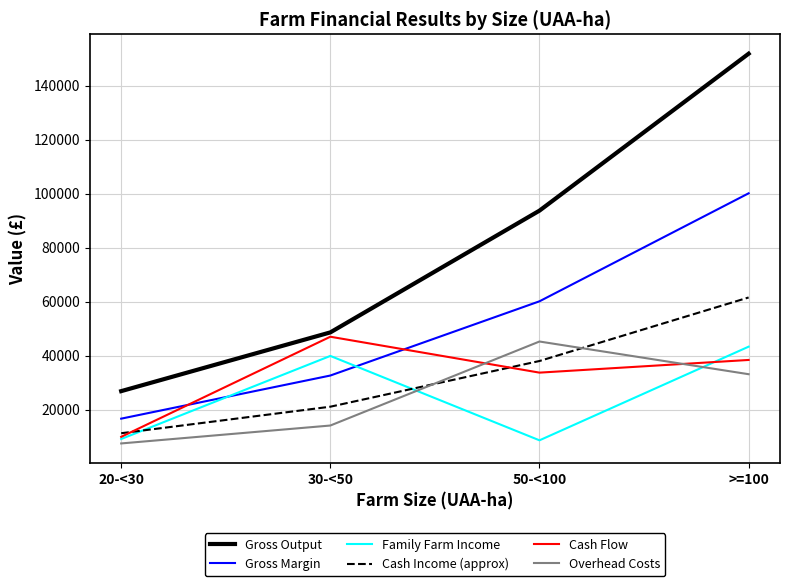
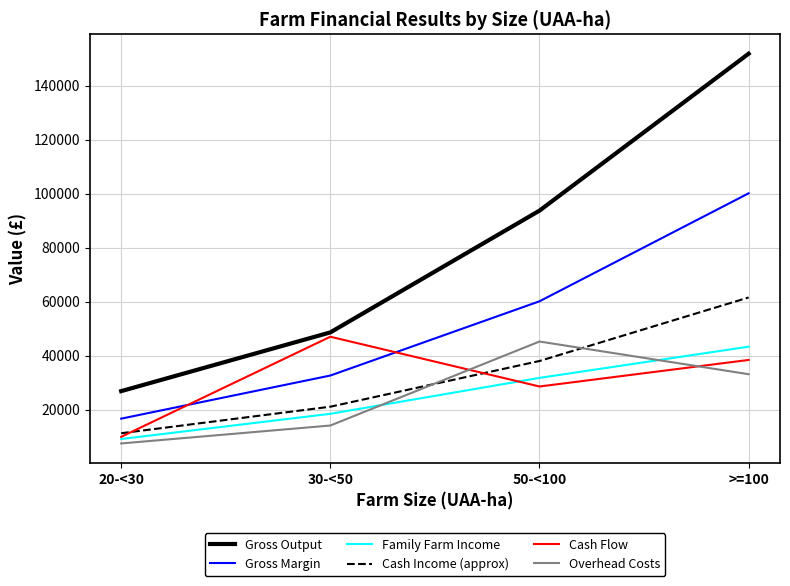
Family Farm Income, 30-<50: 40000 -> 19000
Family Farm Income, 50-<100: 9000 -> 32000
Cash Flow, 50-<100: 34000 -> 29000
